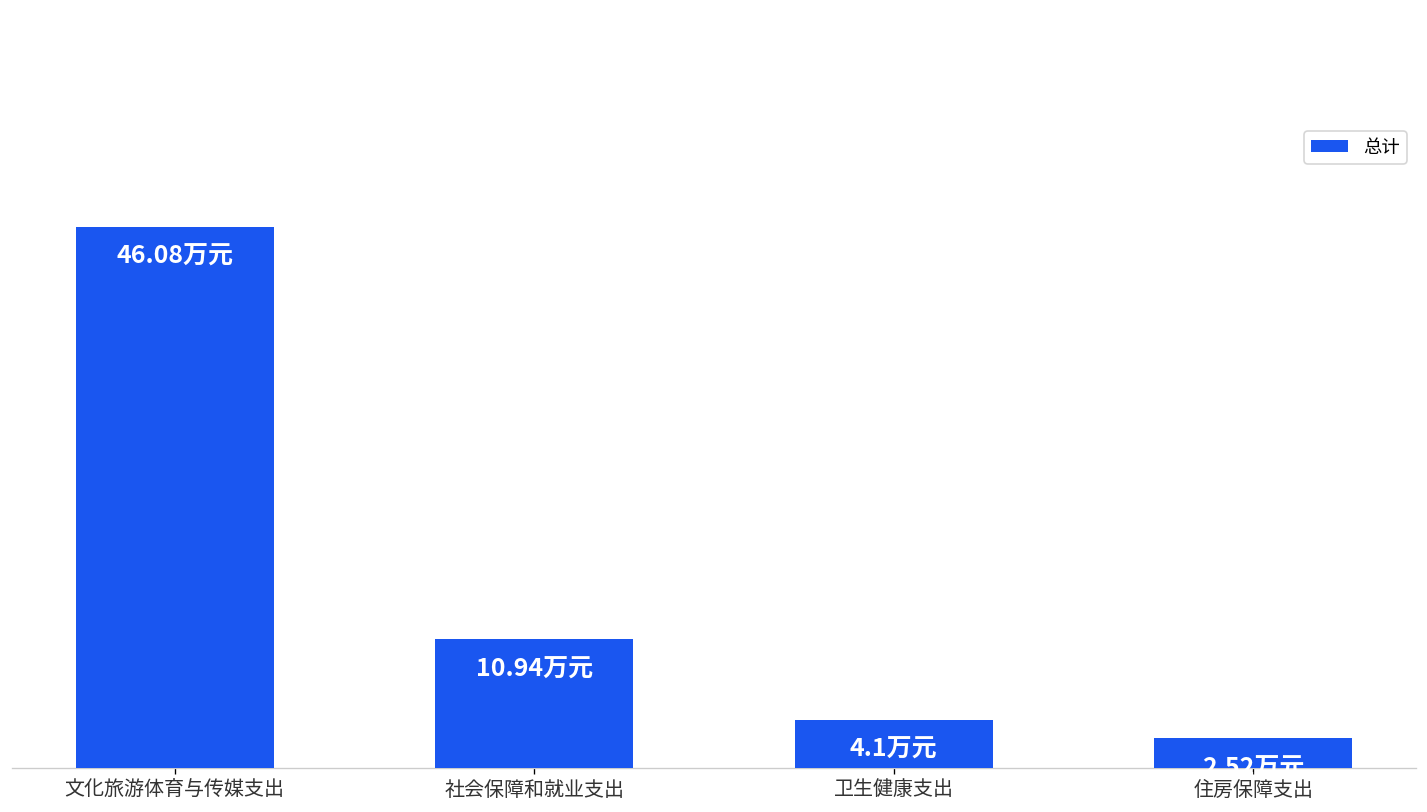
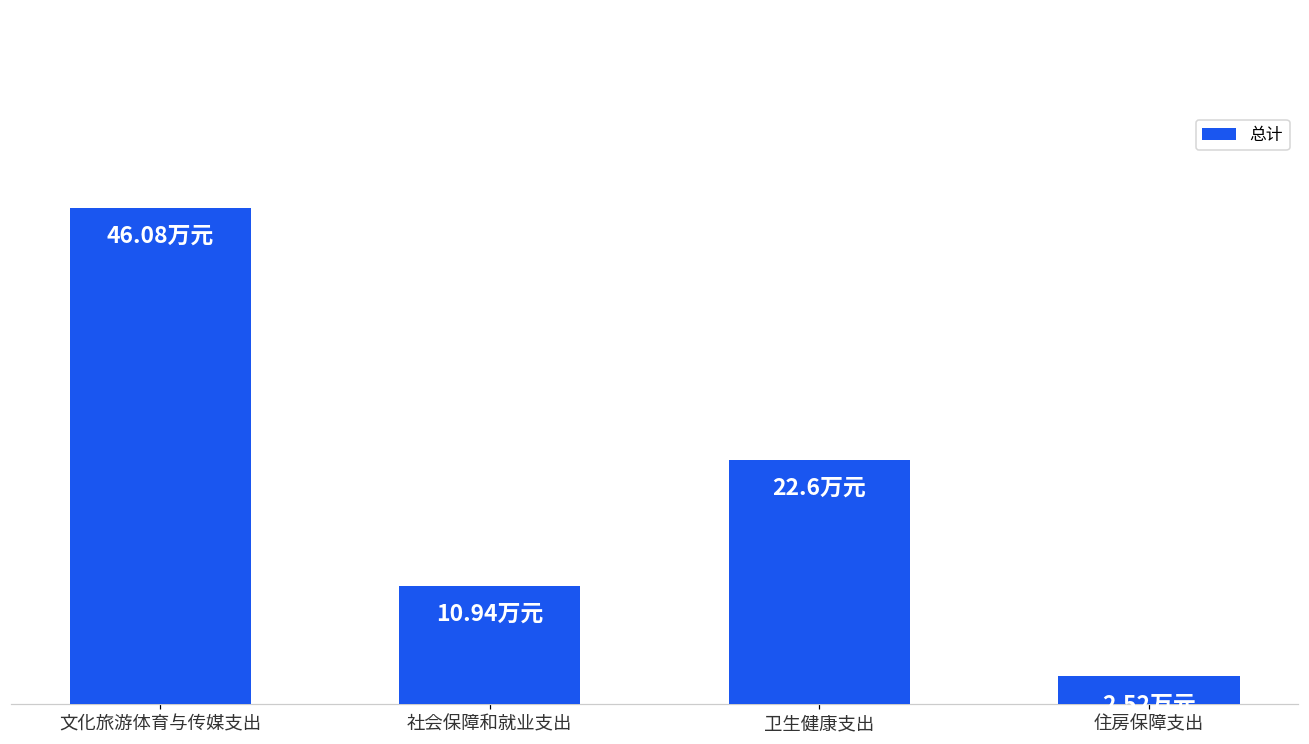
卫生健康支出: 4.1 -> 22.6
